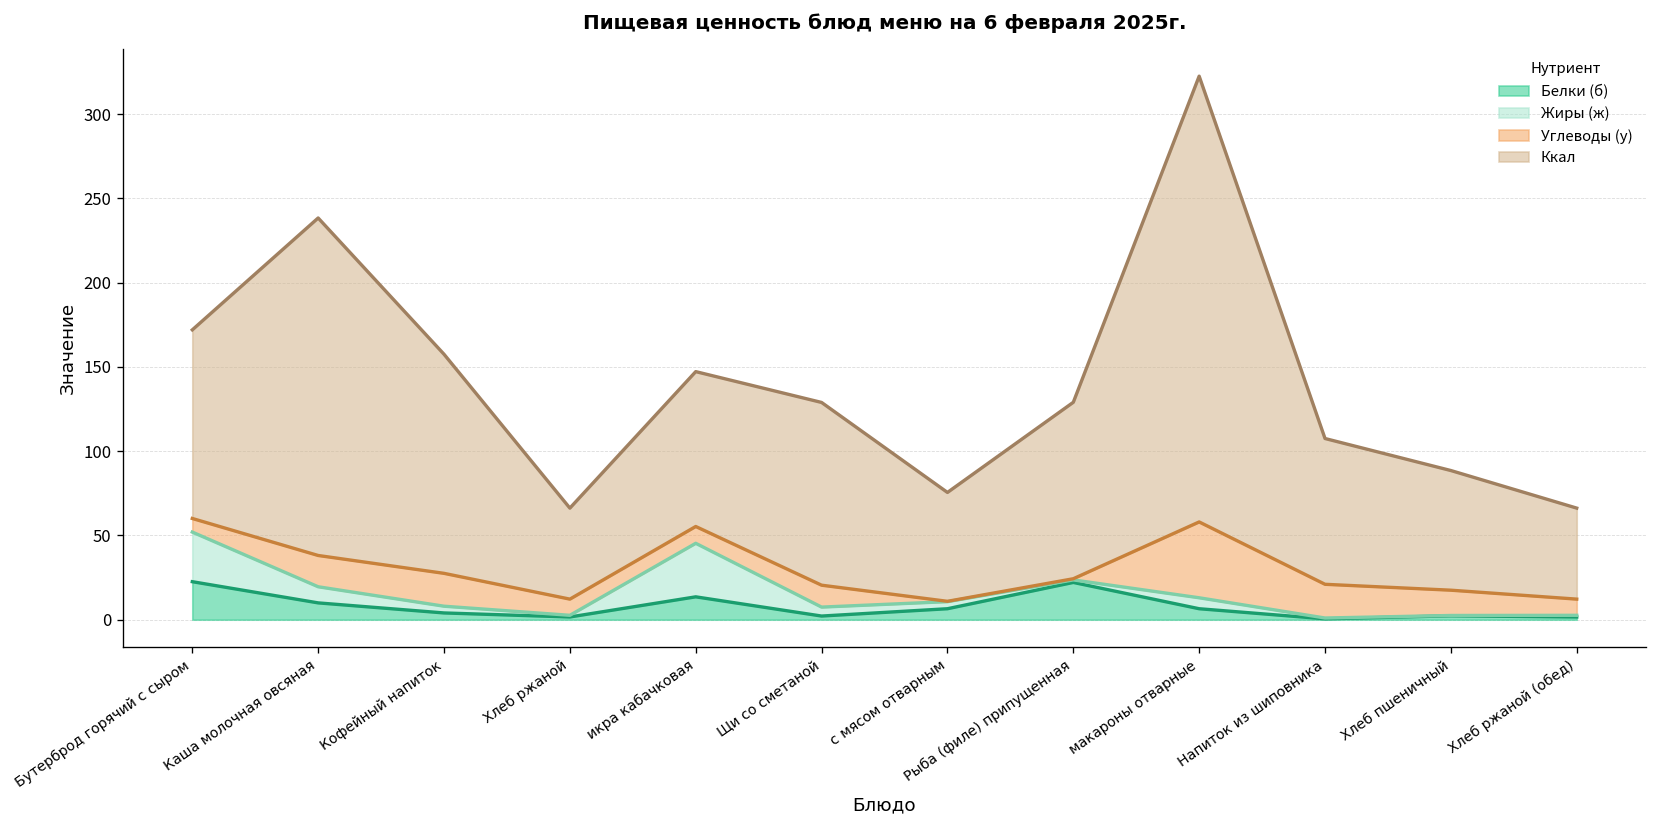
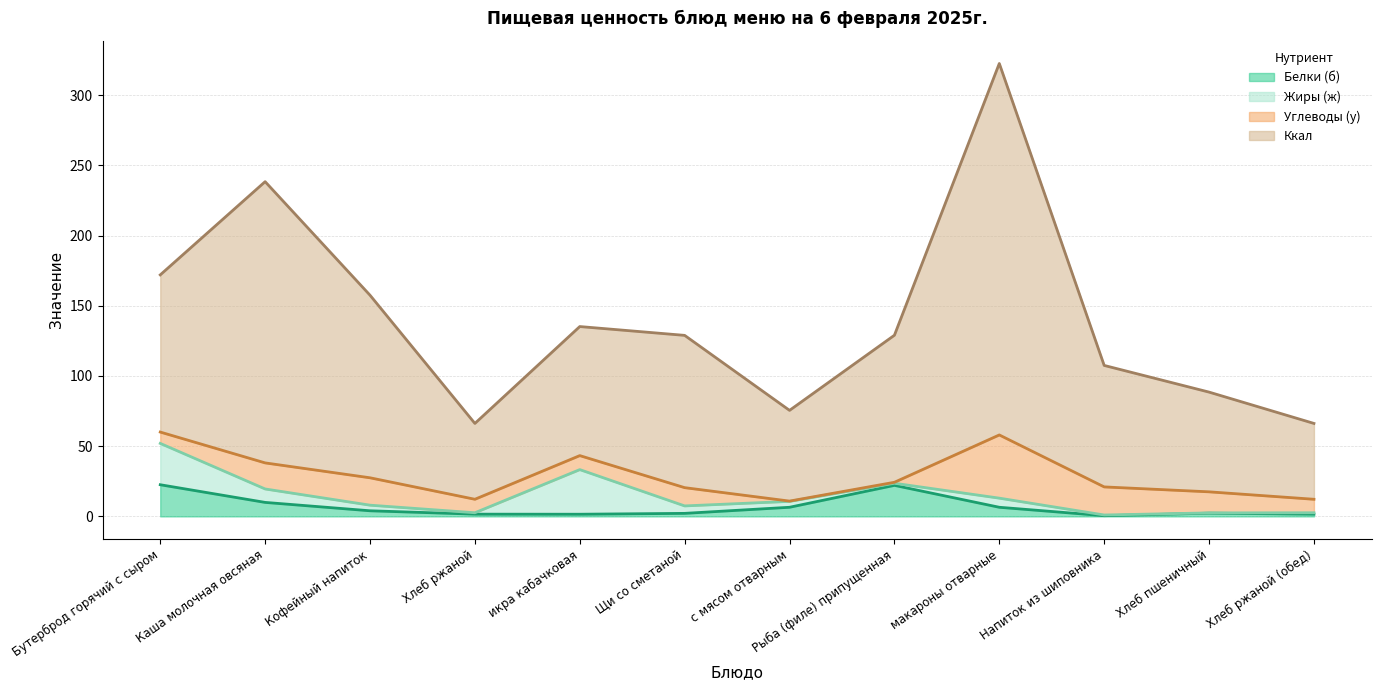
Белки (б), икра кабачковая: 14 -> 2
